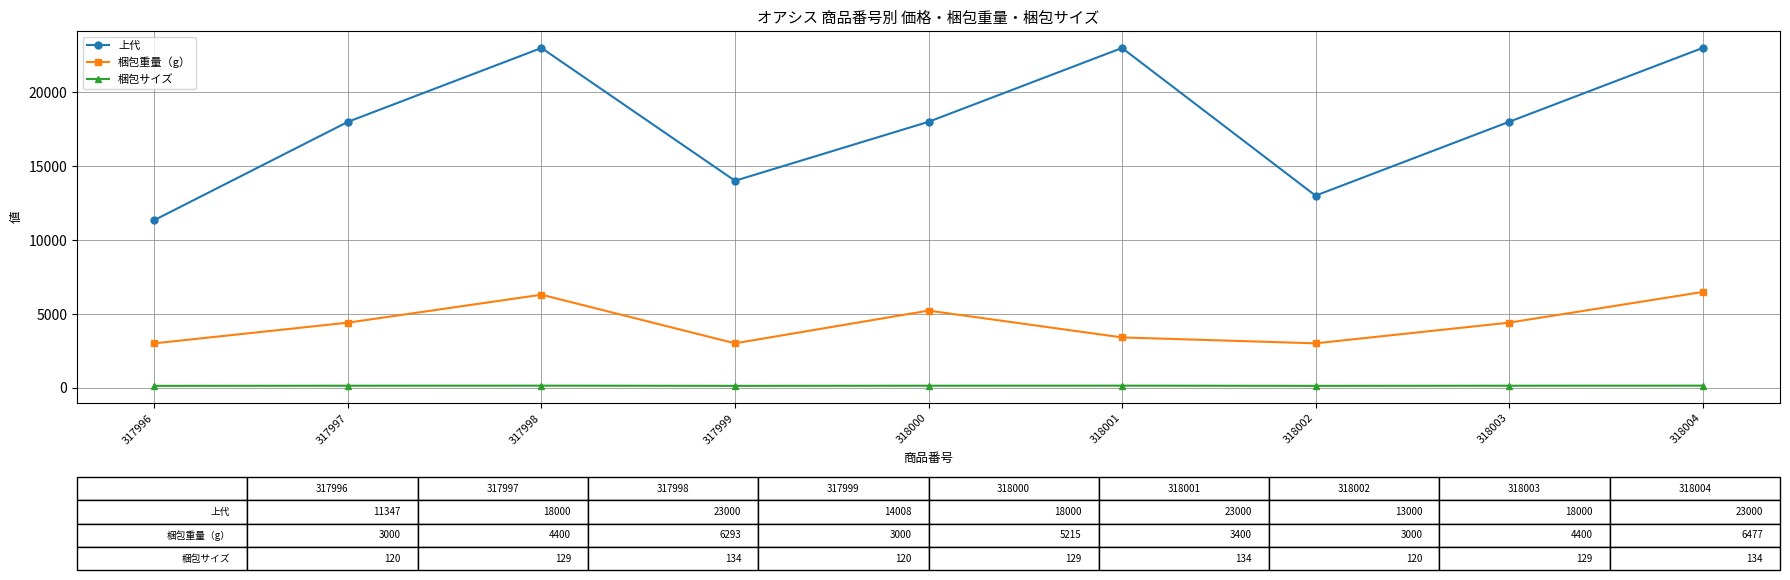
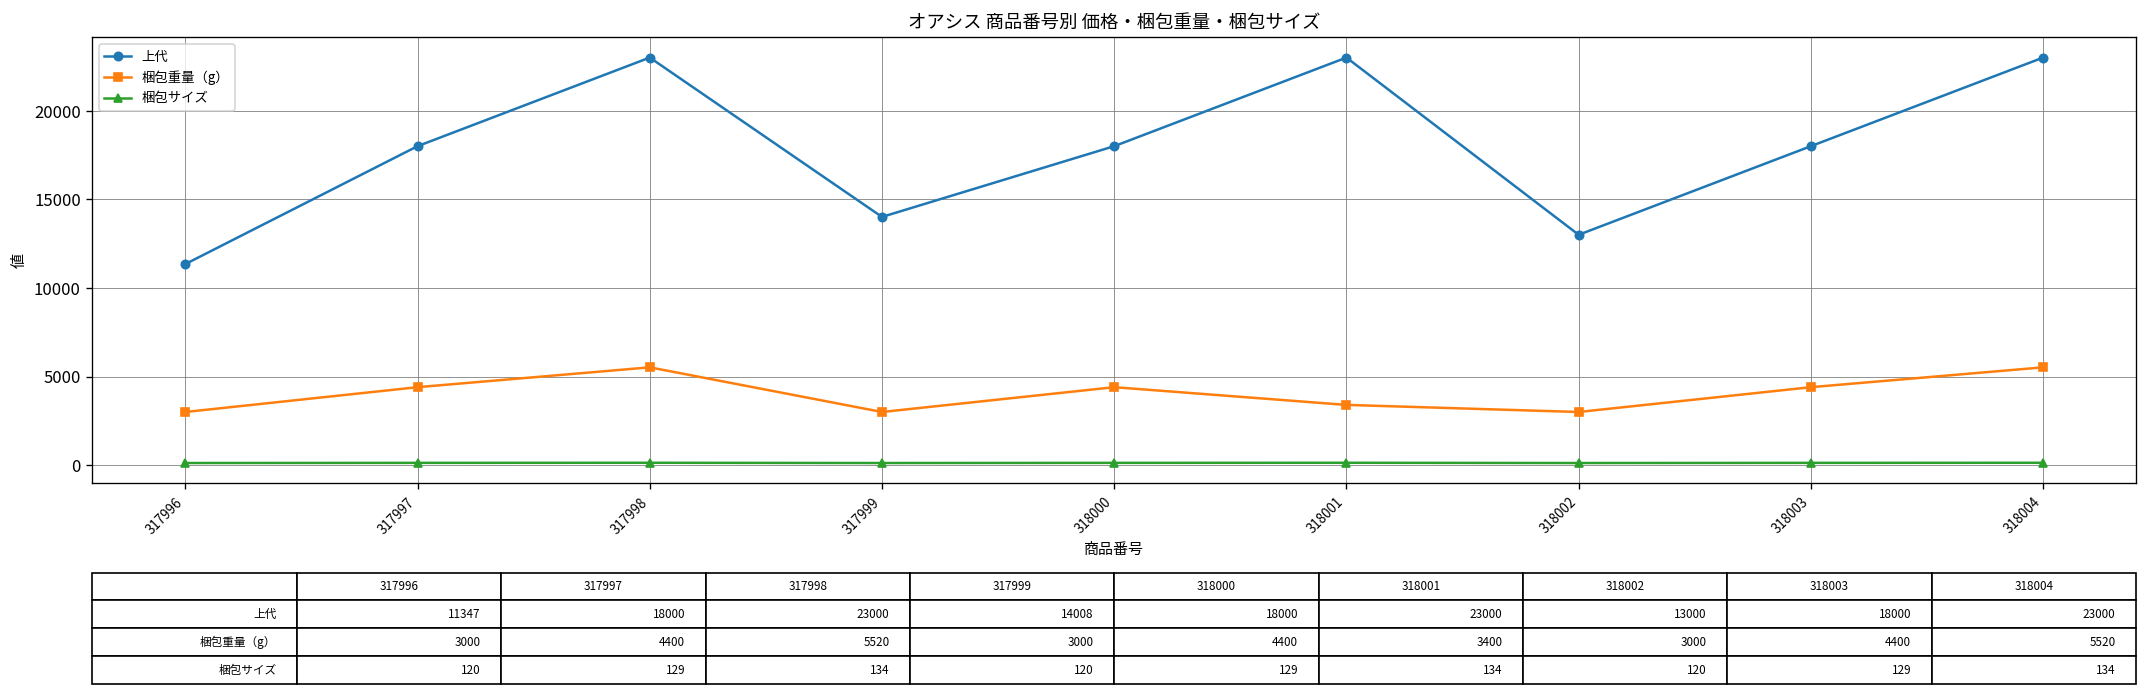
梱包重量（g）, 317998: 6293 -> 5520
梱包重量（g）, 318000: 5215 -> 4400
梱包重量（g）, 318004: 6477 -> 5520
